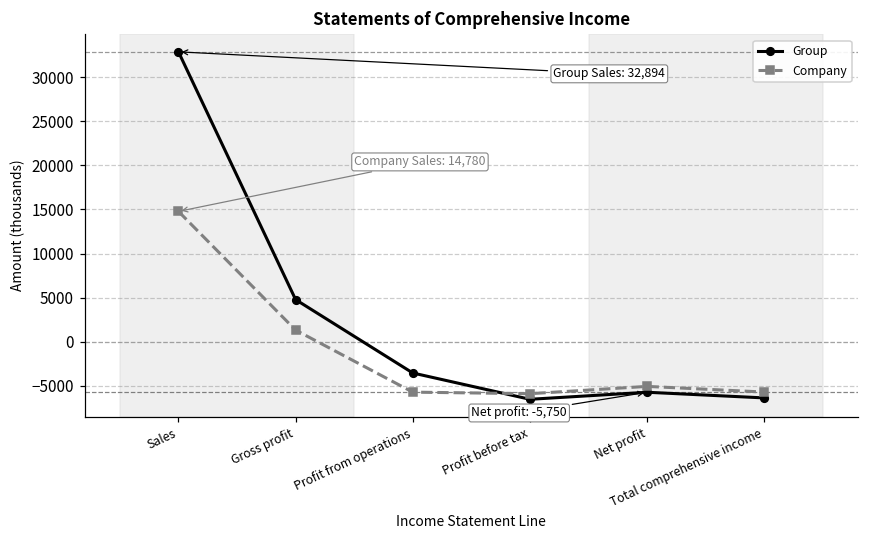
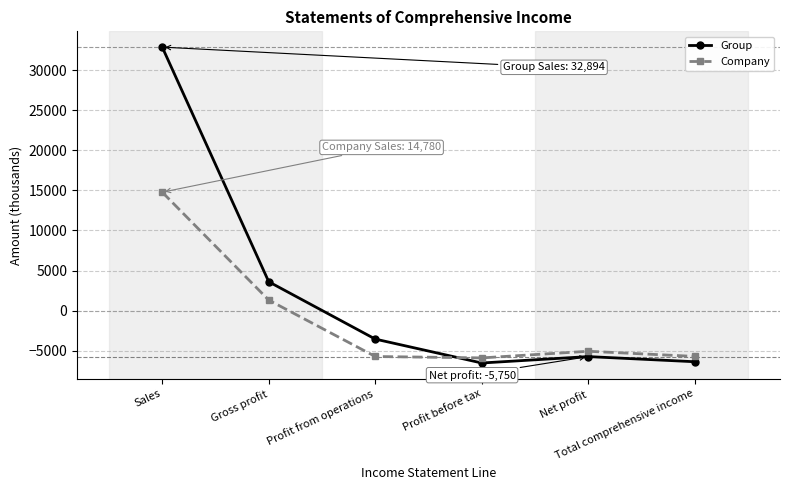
Group, Gross profit: 5000 -> 4000
